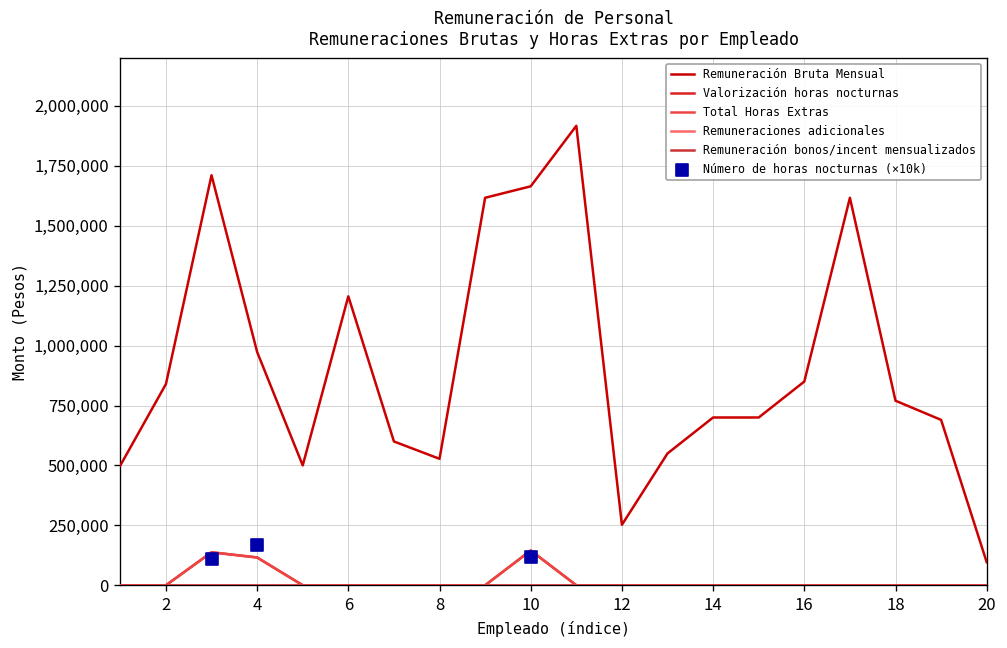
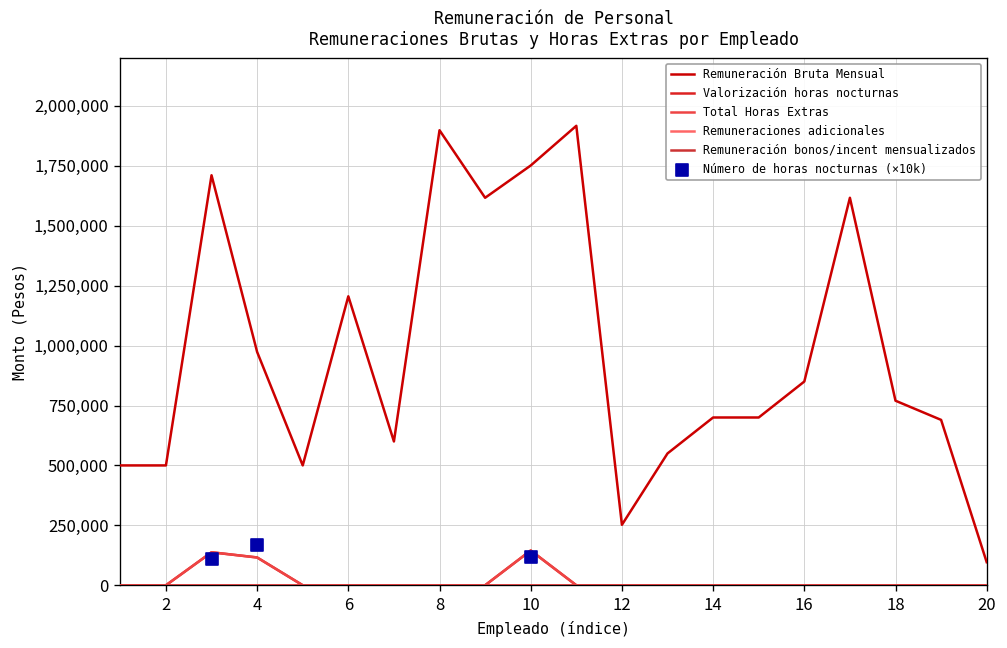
Remuneración Bruta Mensual, 2: 840,000 -> 500,000
Remuneración Bruta Mensual, 8: 530,000 -> 1,900,000
Remuneración Bruta Mensual, 10: 1,660,000 -> 1,750,000
